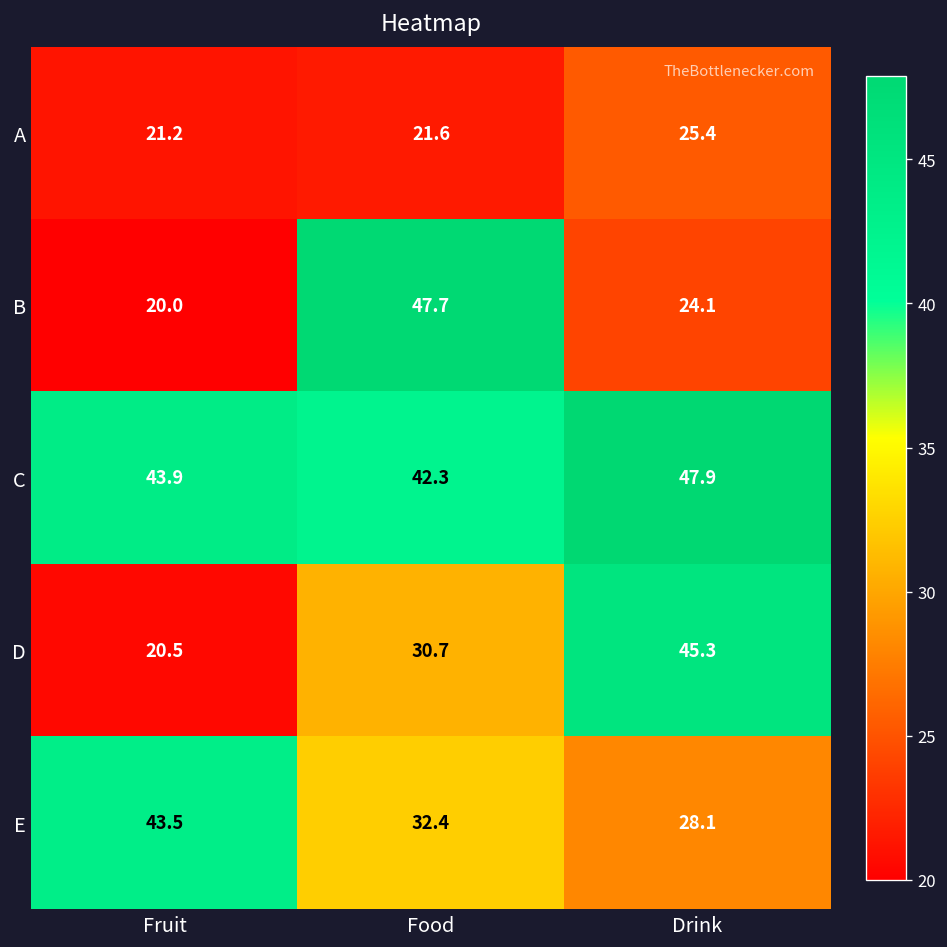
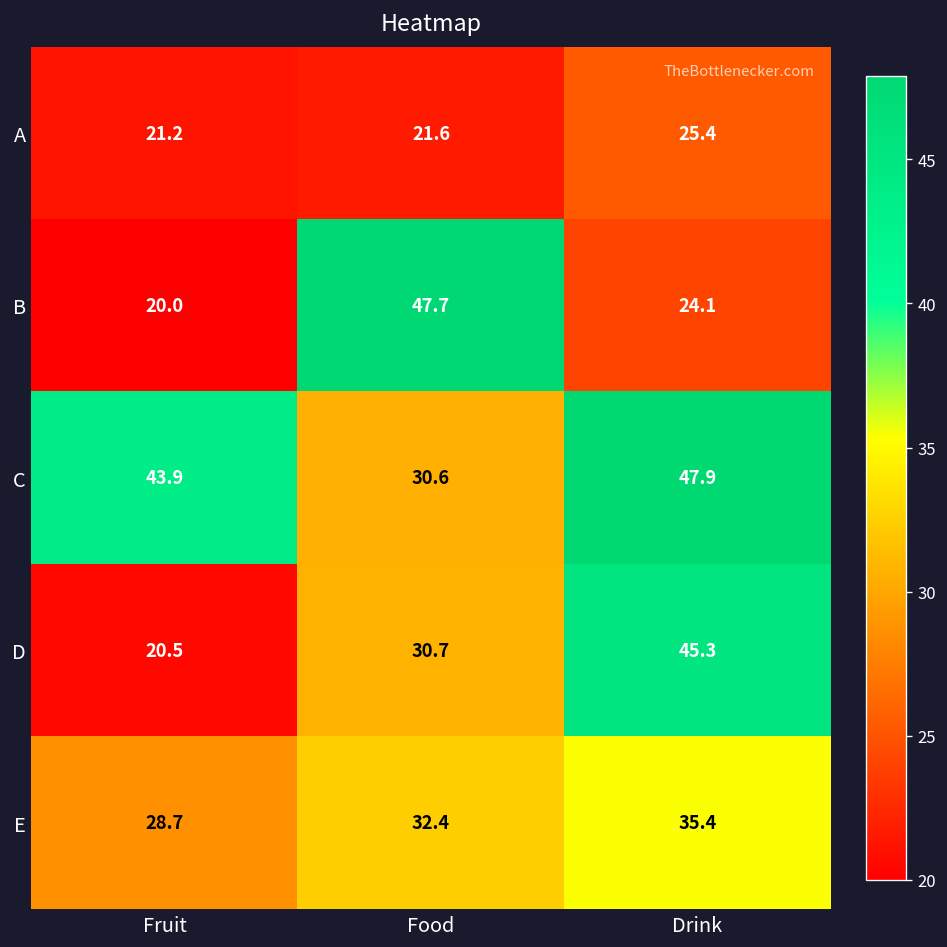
C, Food: 42.3 -> 30.6
E, Fruit: 43.5 -> 28.7
E, Drink: 28.1 -> 35.4
